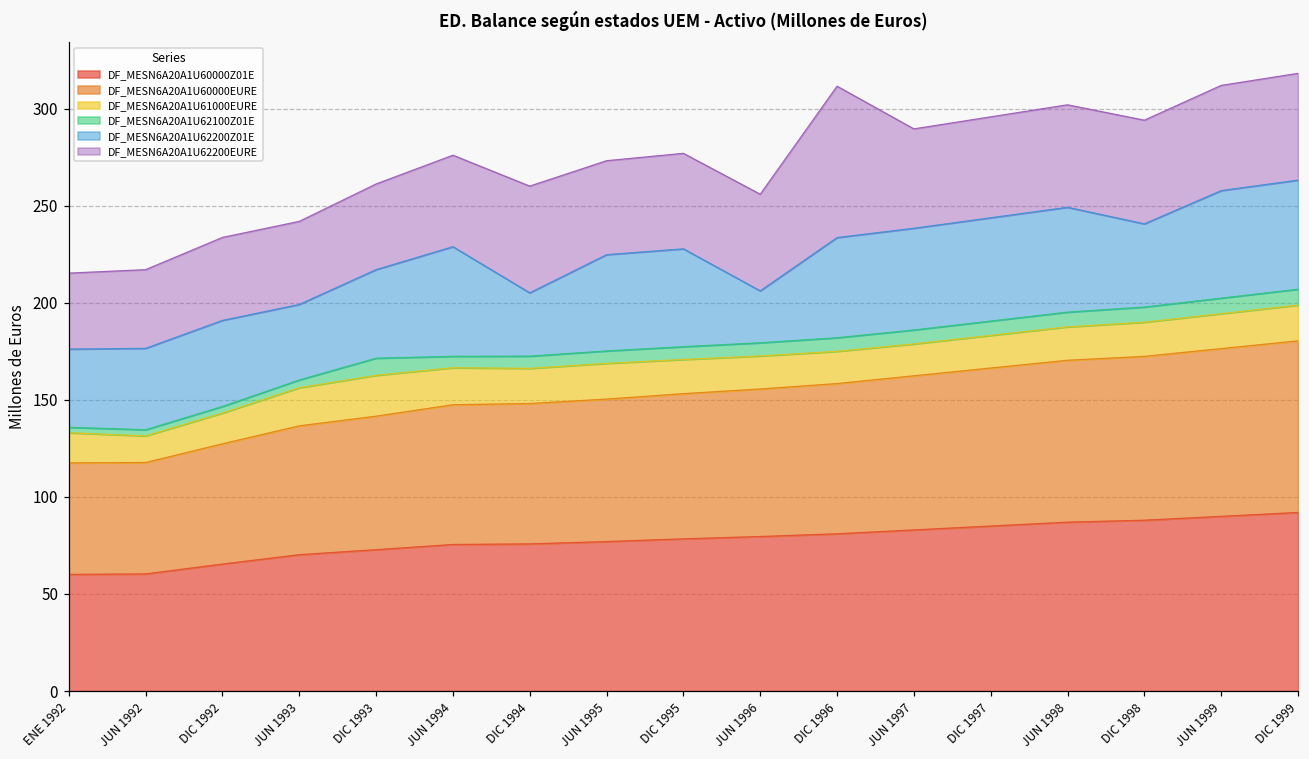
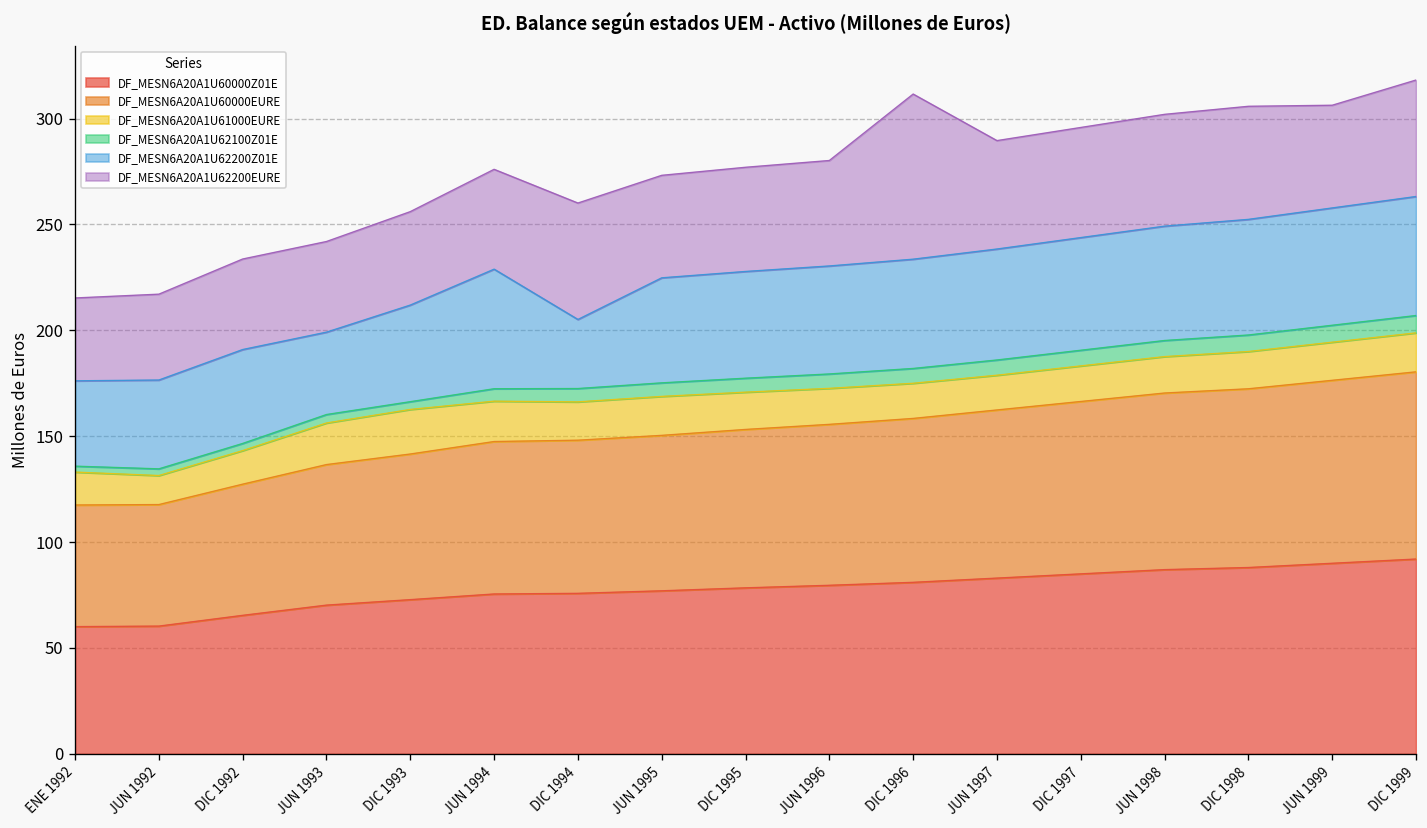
DF_MESN6A20A1U62100Z01E, DIC 1993: 9 -> 4
DF_MESN6A20A1U62200Z01E, JUN 1996: 27 -> 51
DF_MESN6A20A1U62200Z01E, DIC 1998: 43 -> 55
DF_MESN6A20A1U62200EURE, JUN 1999: 54 -> 48
